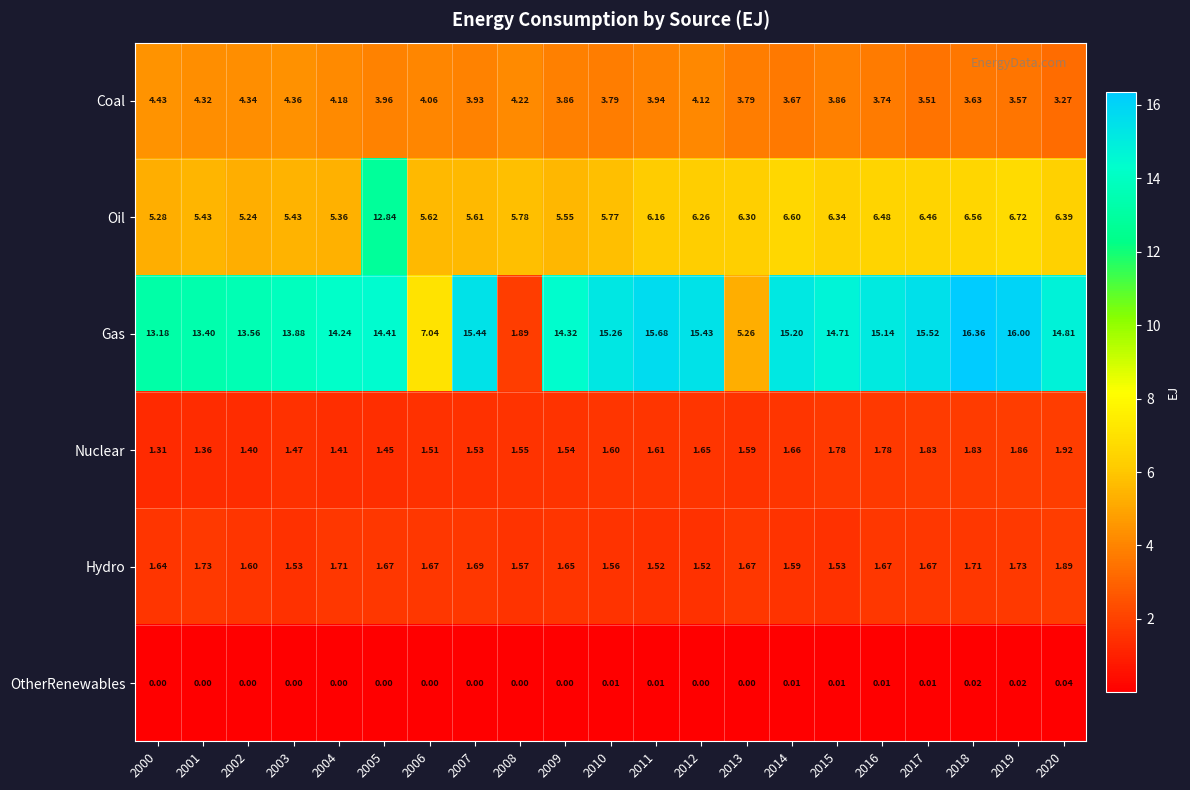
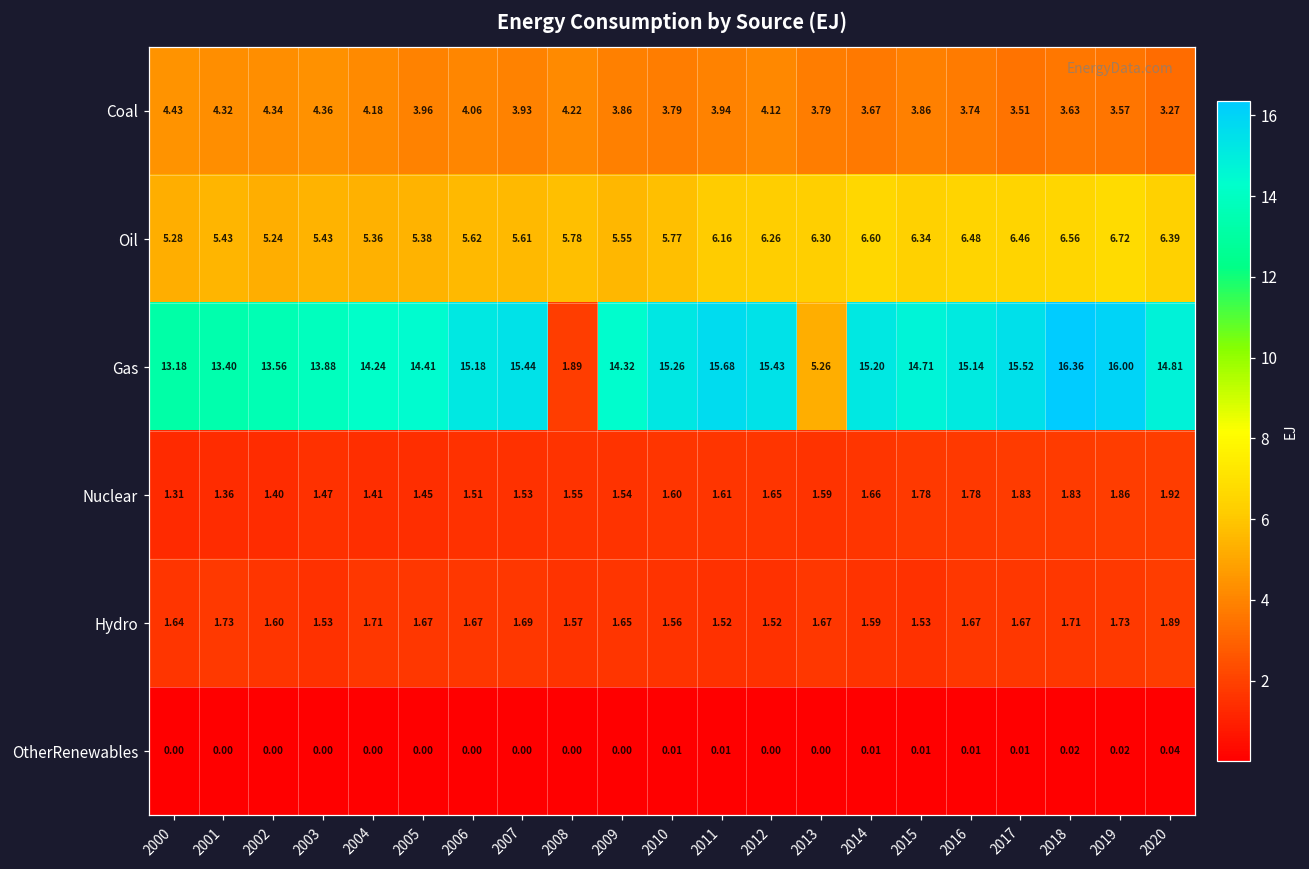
Oil, 2005: 12.84 -> 5.38
Gas, 2006: 7.04 -> 15.18
